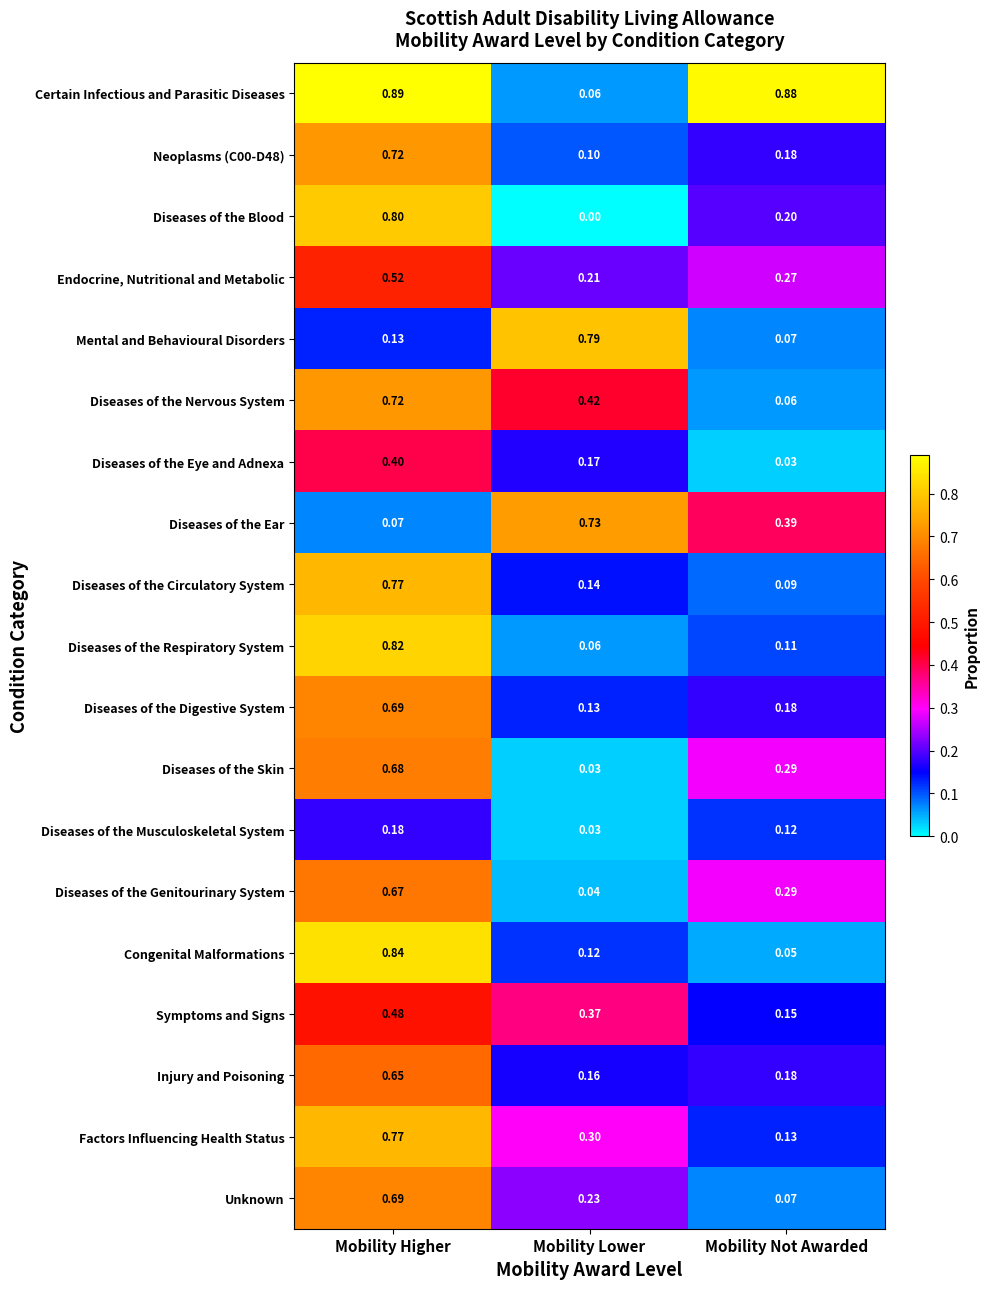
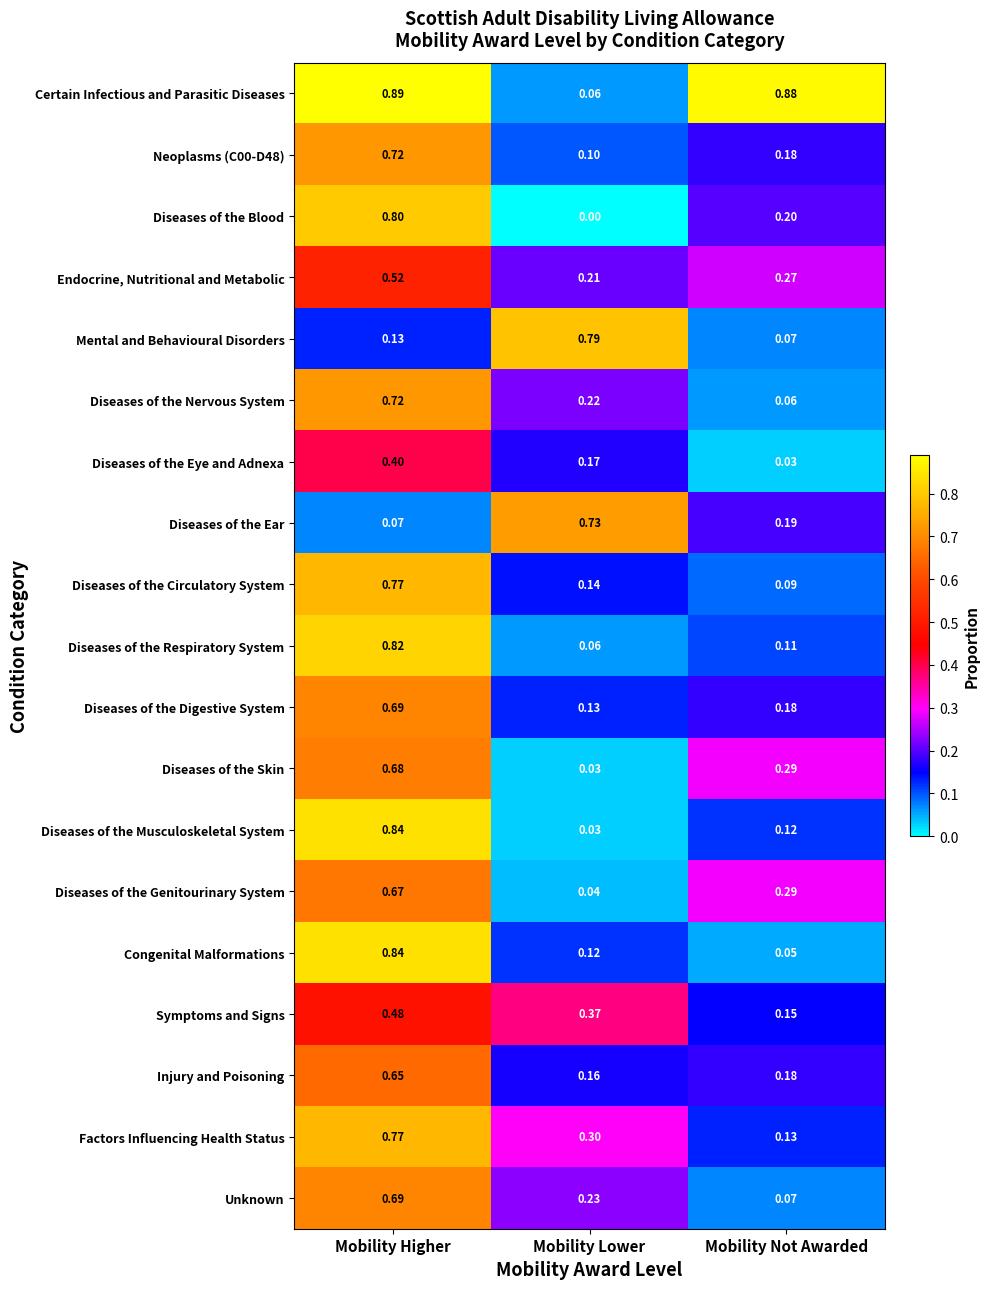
Diseases of the Nervous System, Mobility Lower: 0.42 -> 0.22
Diseases of the Ear, Mobility Not Awarded: 0.39 -> 0.19
Diseases of the Musculoskeletal System, Mobility Higher: 0.18 -> 0.84
